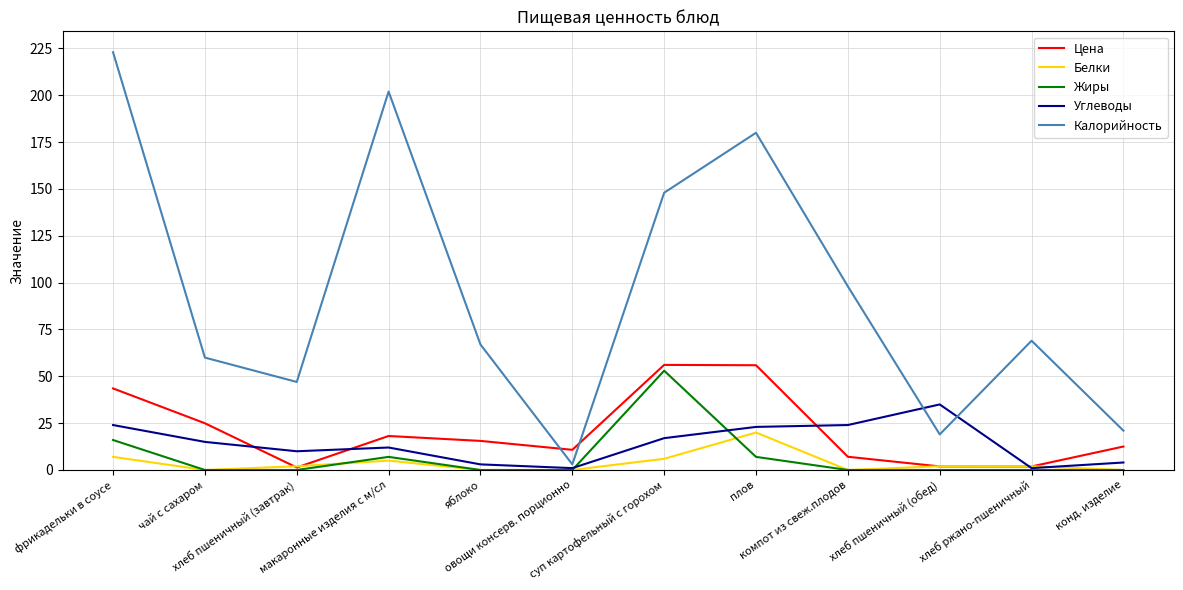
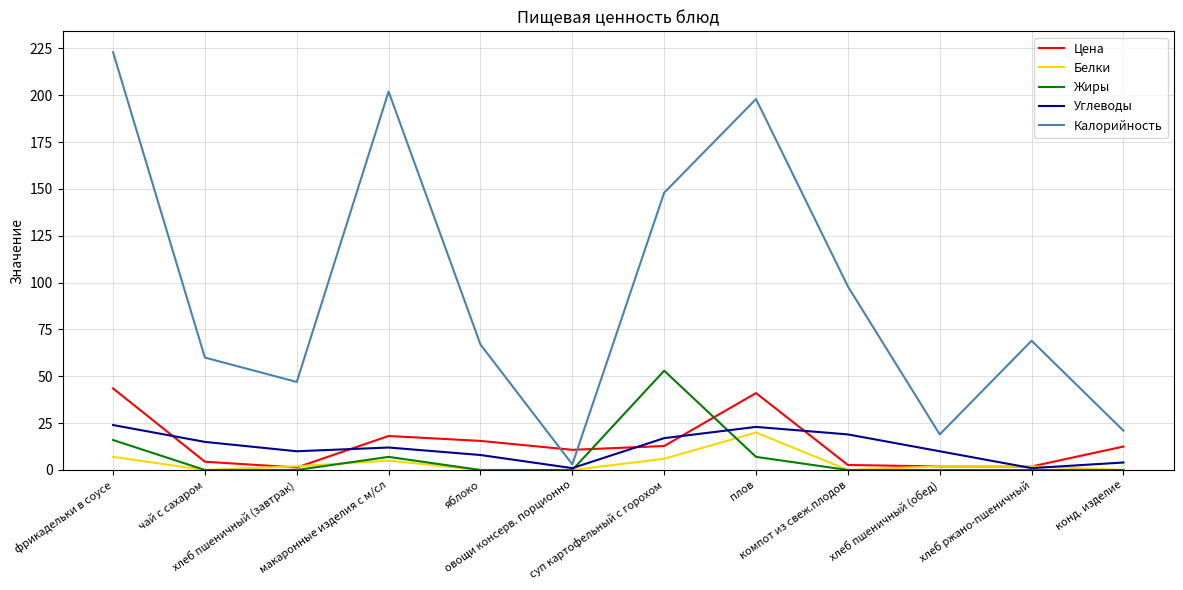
Цена, чай с сахаром: 25 -> 4
Углеводы, яблоко: 3 -> 8
Цена, суп картофельный с горохом: 56 -> 13
Цена, плов: 56 -> 41
Калорийность, плов: 180 -> 198
Цена, компот из свеж.плодов: 7 -> 3
Углеводы, компот из свеж.плодов: 24 -> 19
Углеводы, хлеб пшеничный (обед): 35 -> 10
